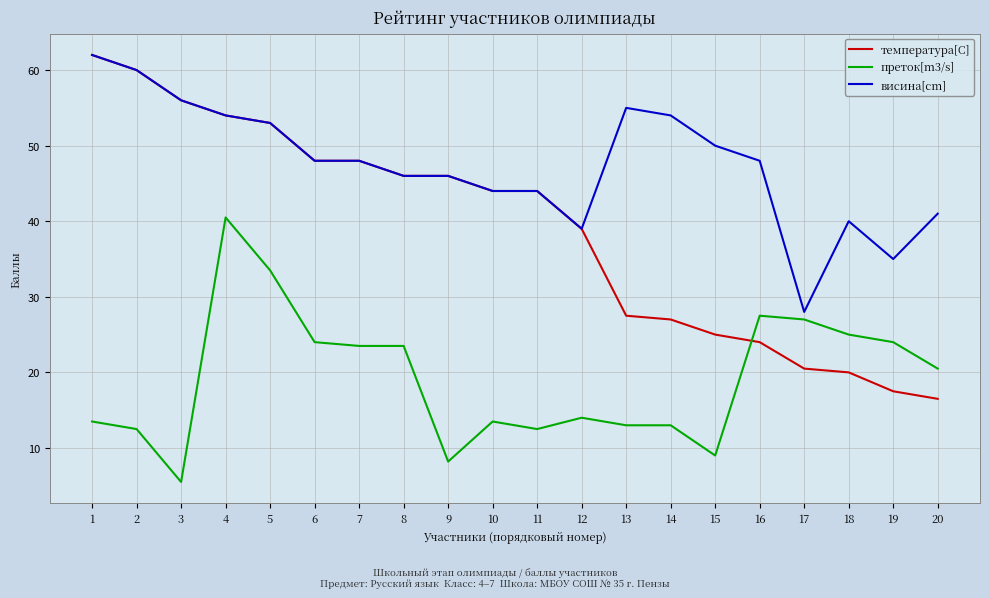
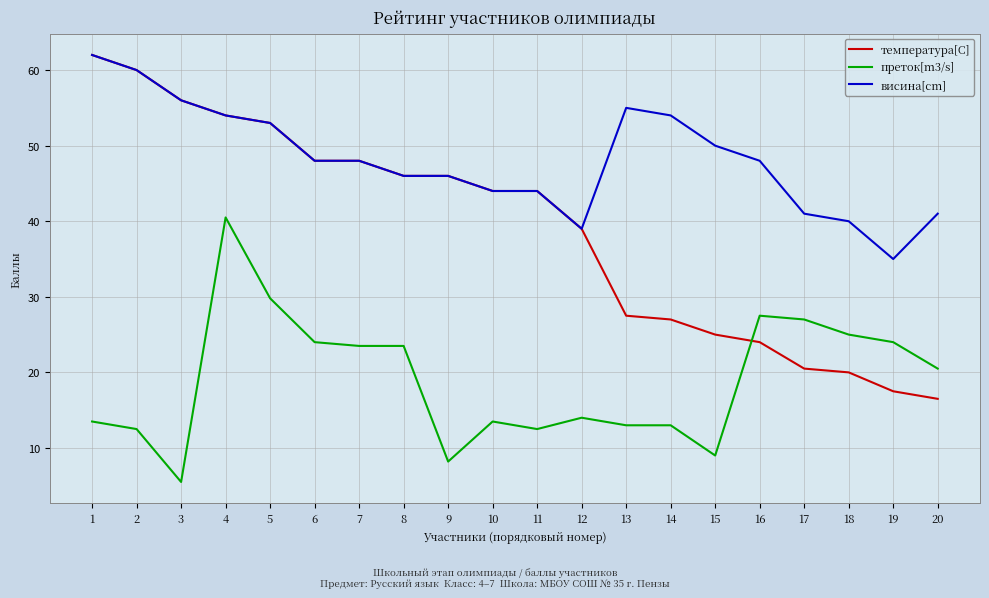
преток[m3/s], 5: 34 -> 30
висина[cm], 17: 28 -> 41
